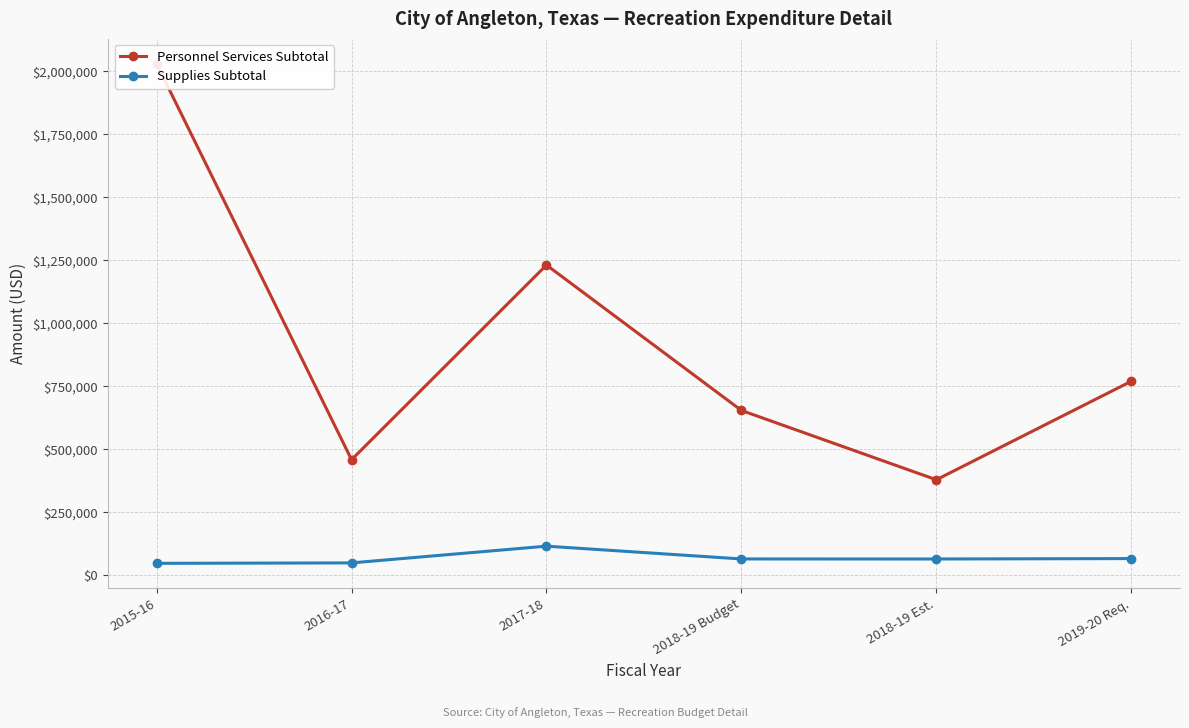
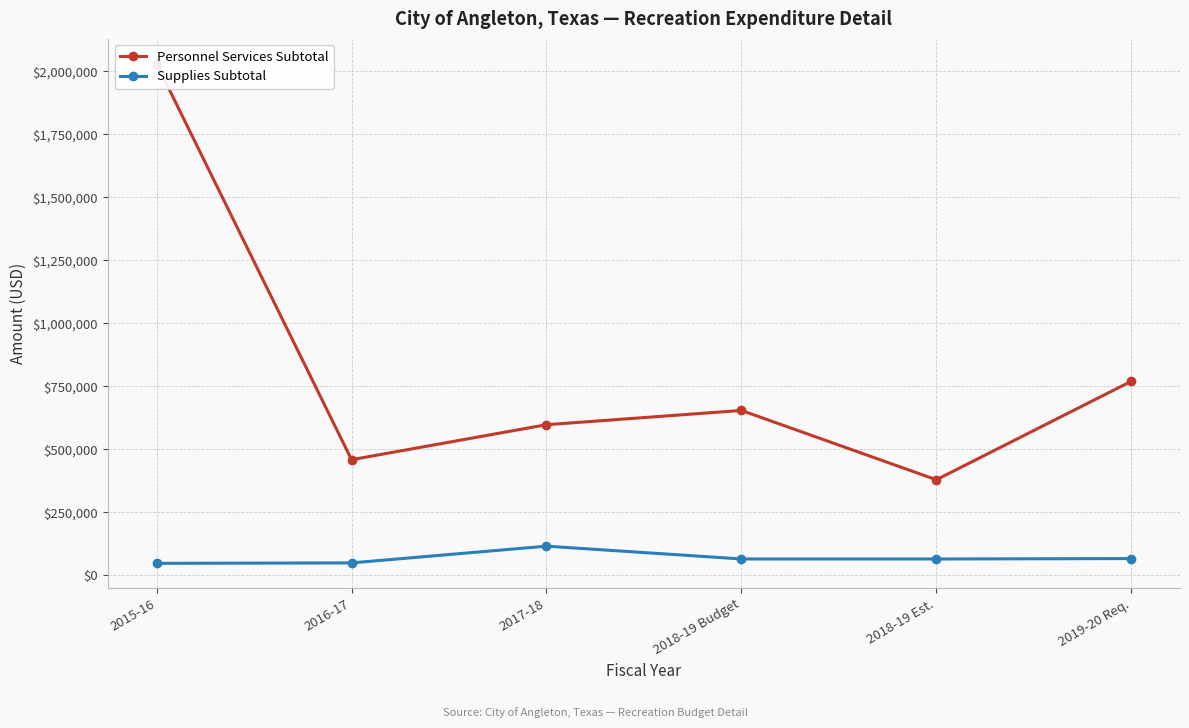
Personnel Services Subtotal, 2017-18: $1,230,000 -> $600,000
